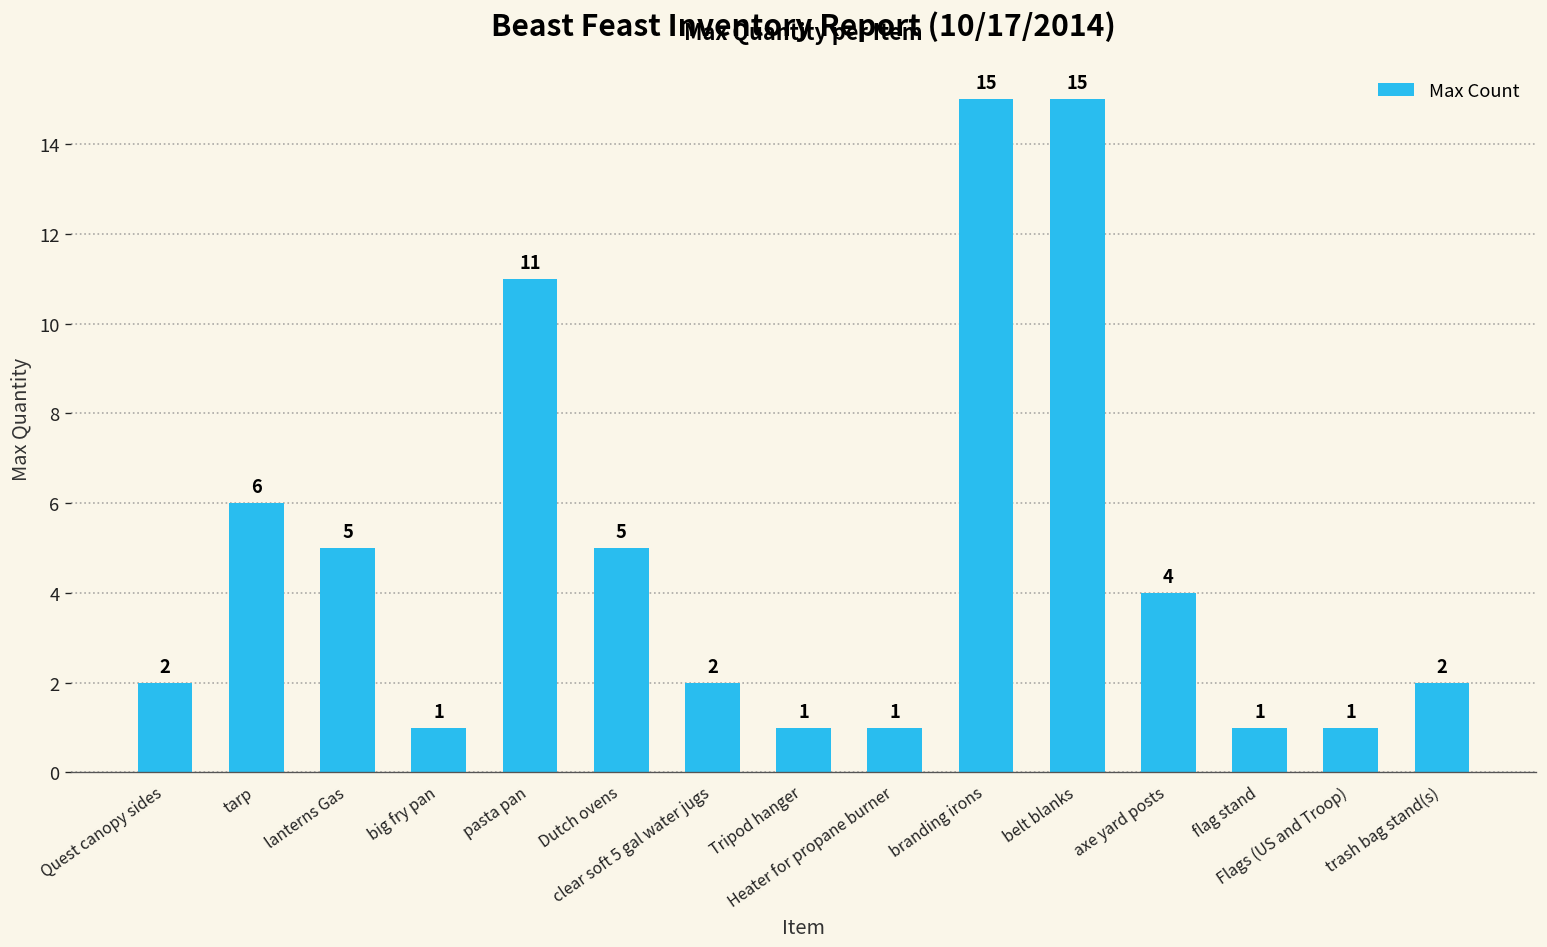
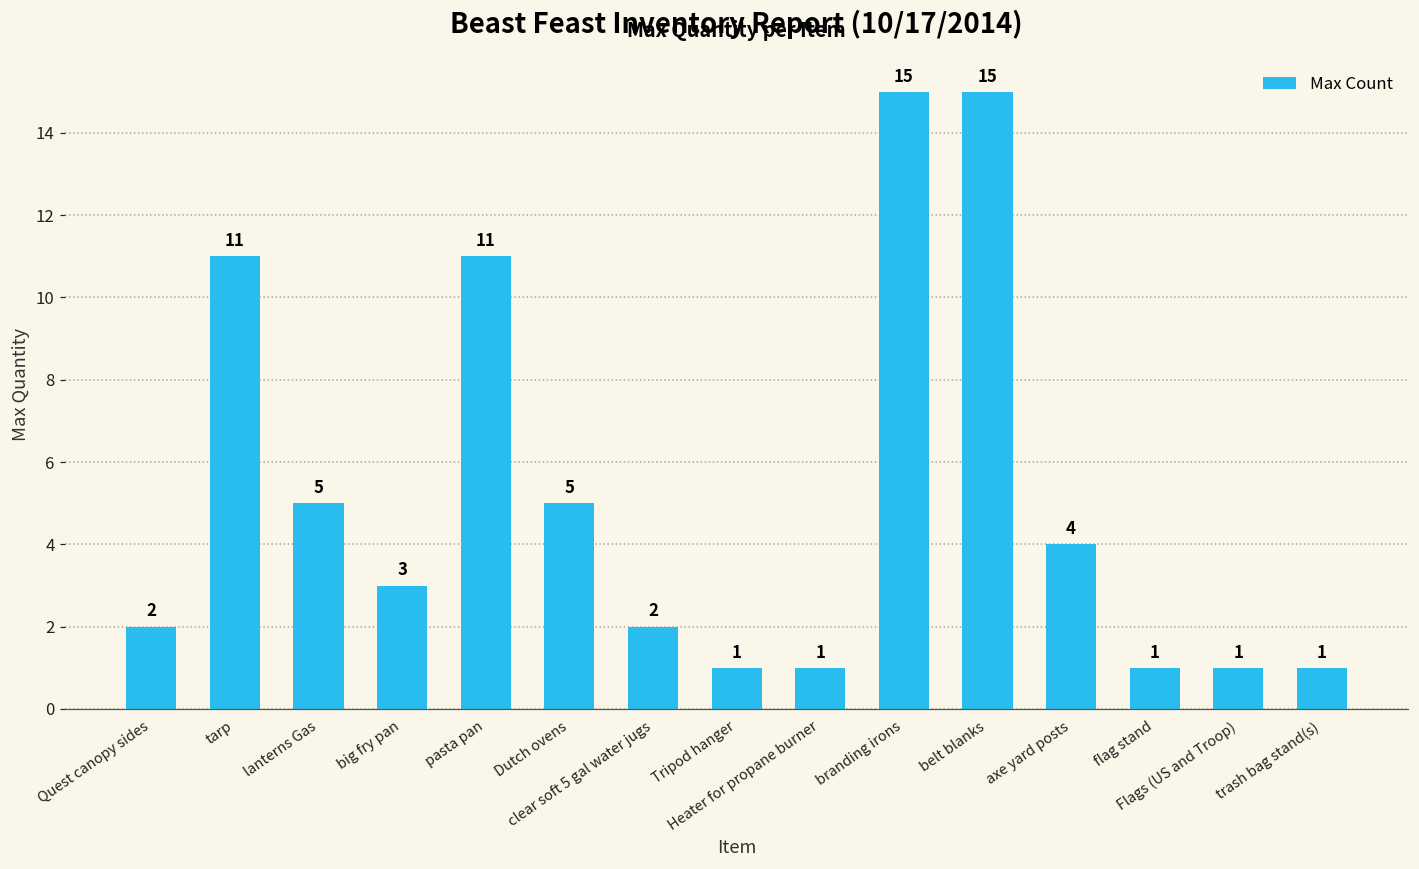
tarp: 6 -> 11
big fry pan: 1 -> 3
trash bag stand(s): 2 -> 1
